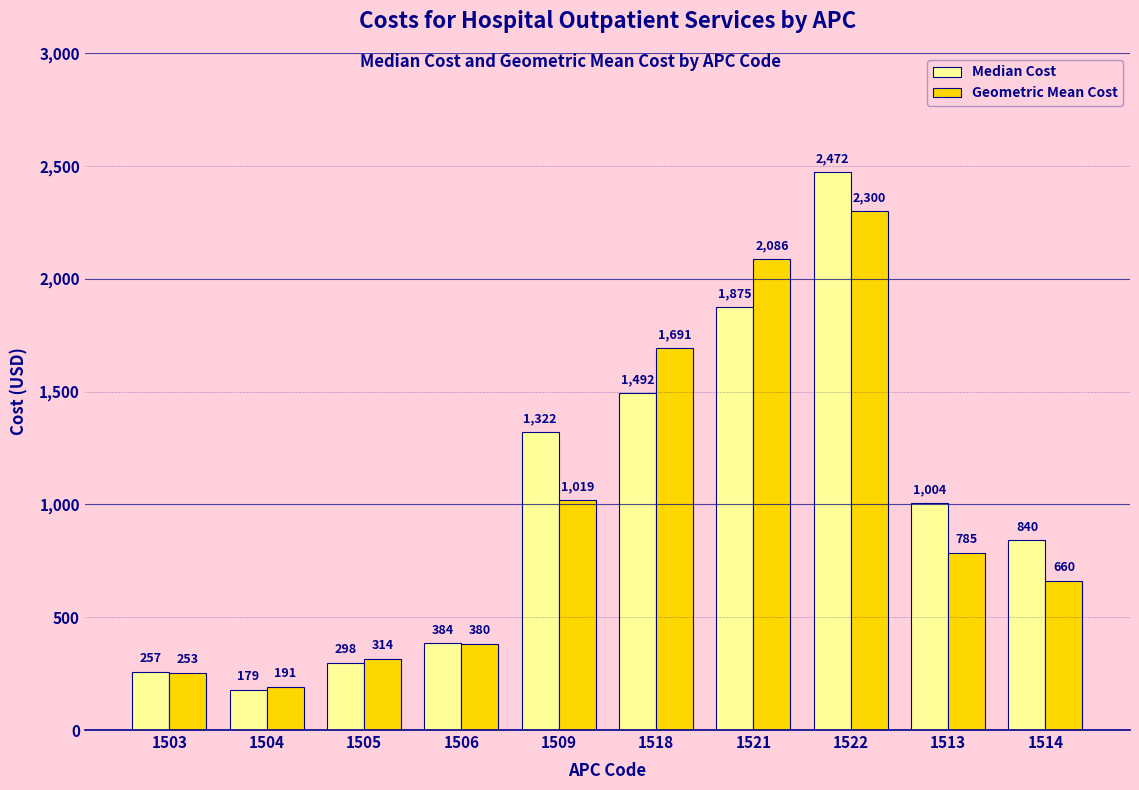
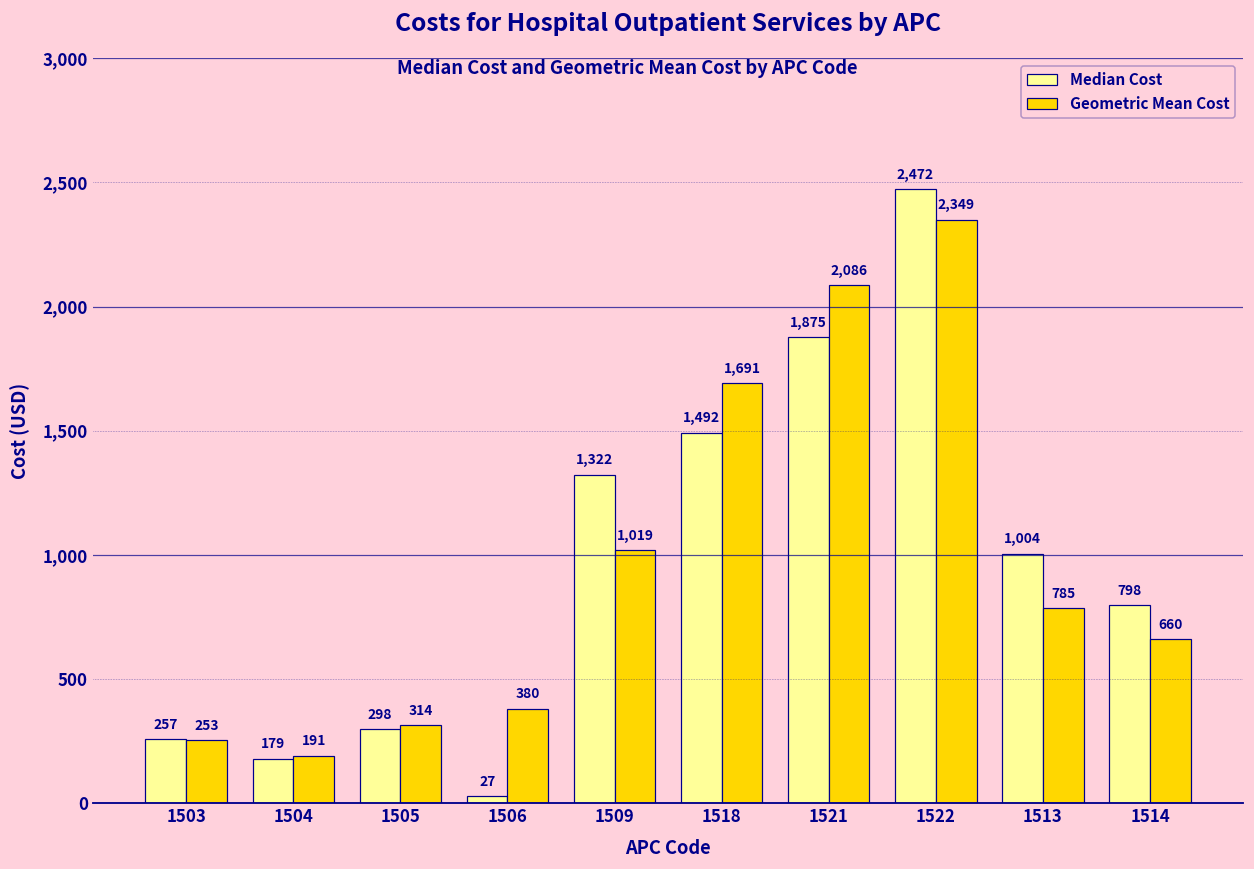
Median Cost, 1506: 384 -> 27
Geometric Mean Cost, 1522: 2,300 -> 2,349
Median Cost, 1514: 840 -> 798
